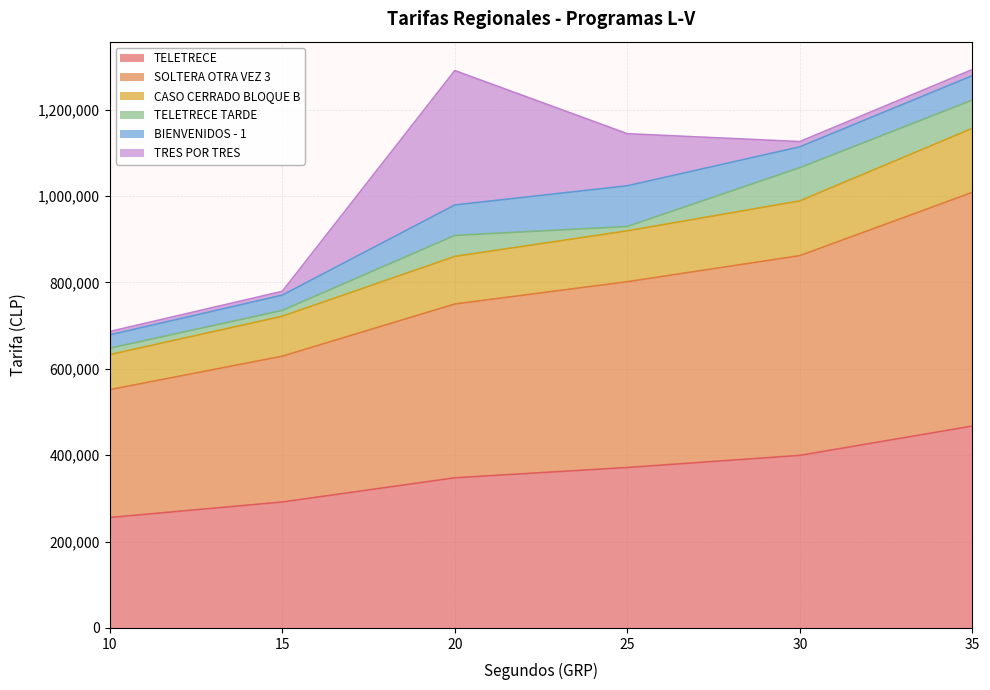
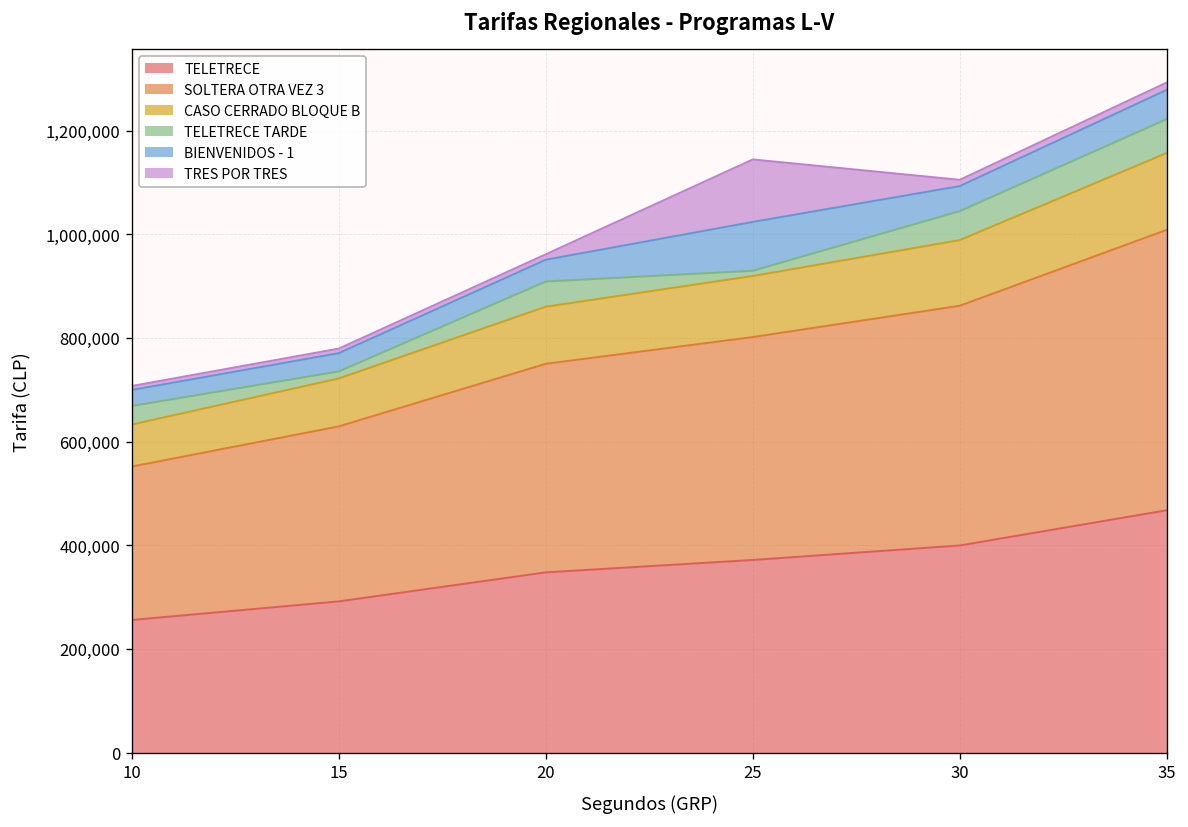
TELETRECE TARDE, 10: 10,000 -> 40,000
BIENVENIDOS - 1, 20: 70,000 -> 40,000
TRES POR TRES, 20: 310,000 -> 10,000
TELETRECE TARDE, 30: 80,000 -> 60,000
